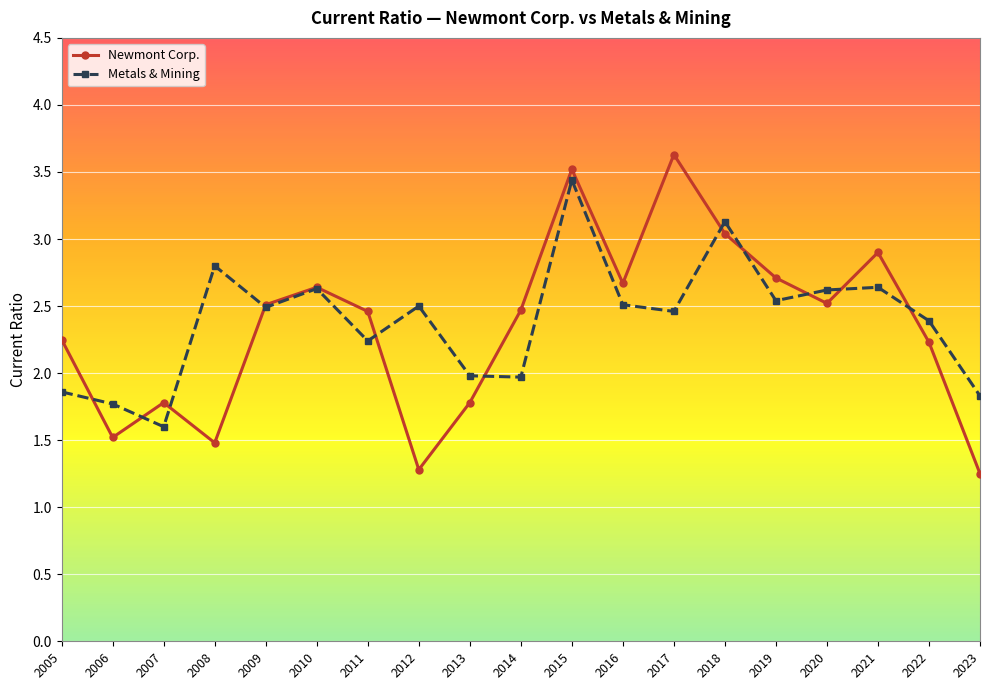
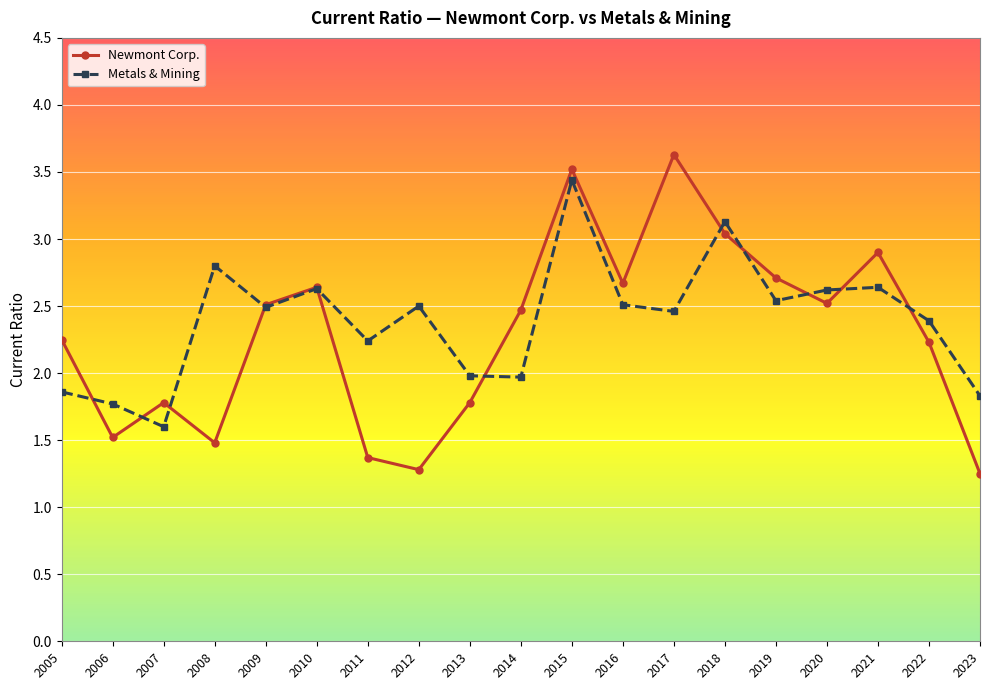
Newmont Corp., 2011: 2.46 -> 1.37
